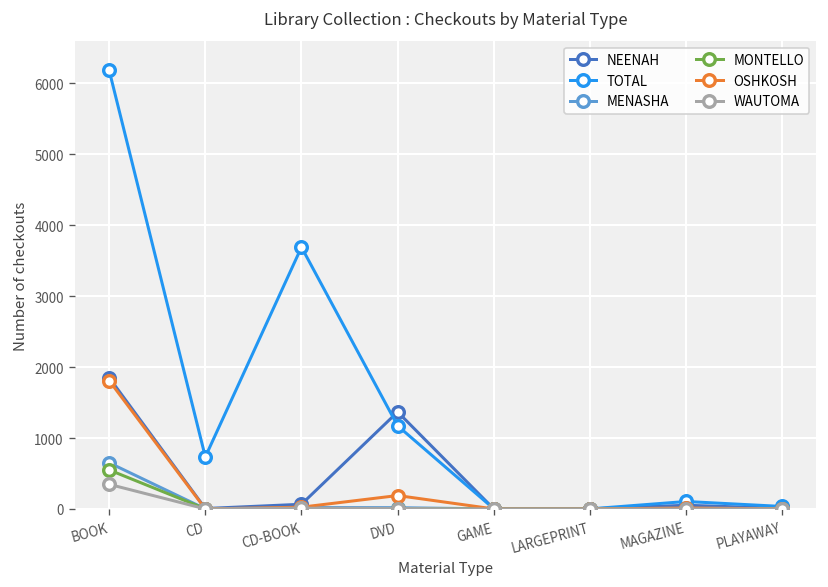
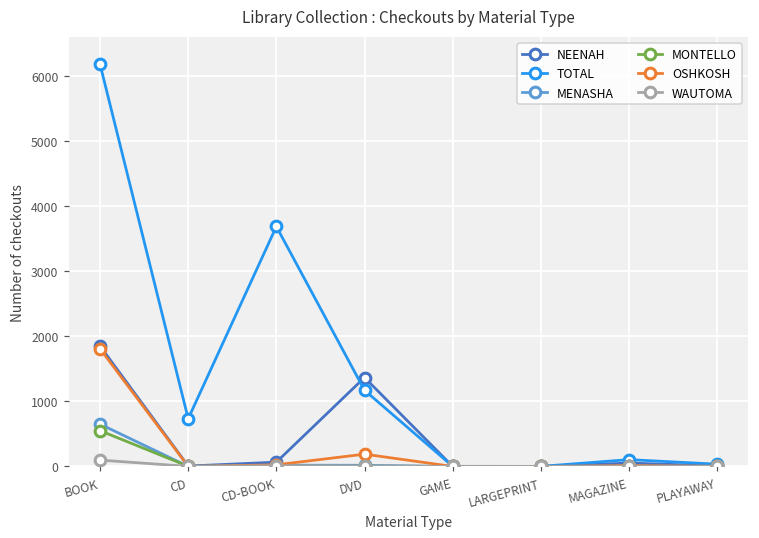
WAUTOMA, BOOK: 300 -> 100
